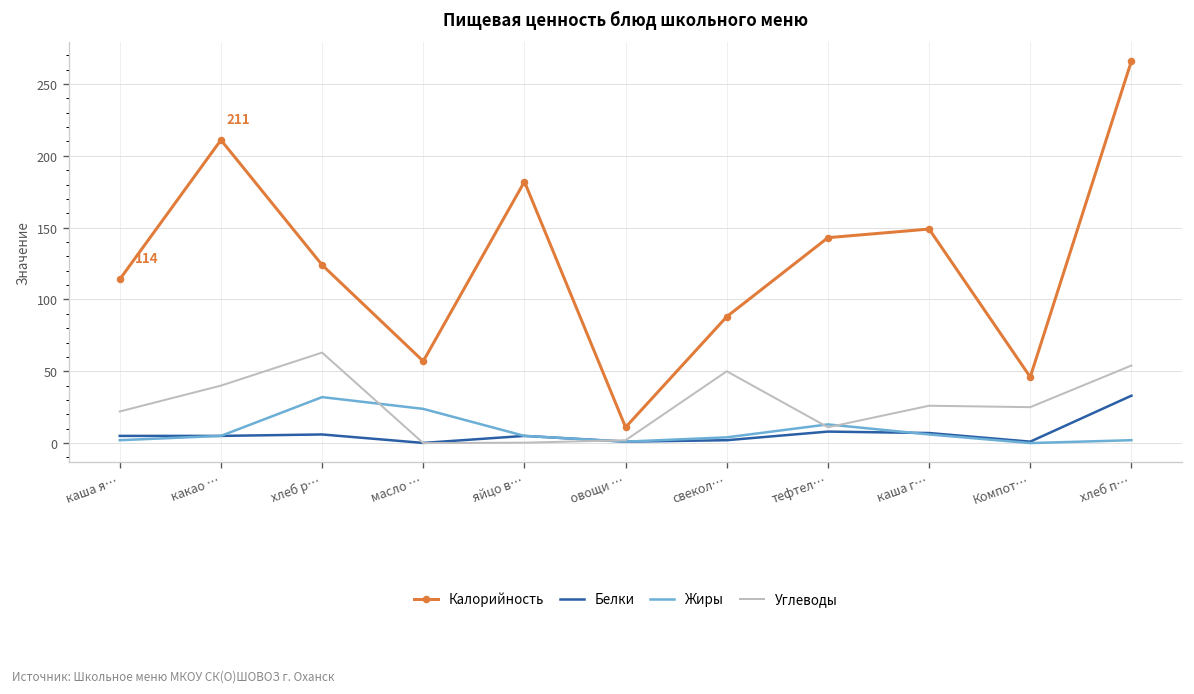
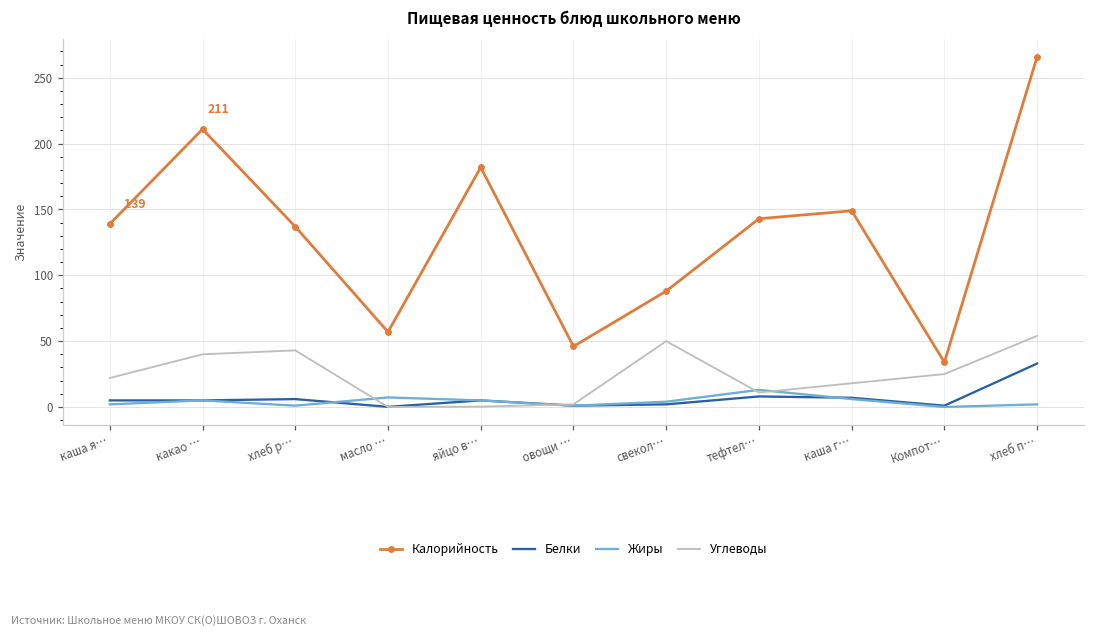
Калорийность, каша я…: 114 -> 139
Калорийность, хлеб р…: 124 -> 137
Жиры, хлеб р…: 32 -> 1
Углеводы, хлеб р…: 63 -> 43
Жиры, масло …: 24 -> 7
Калорийность, овощи …: 11 -> 46
Углеводы, каша г…: 26 -> 18
Калорийность, Компот…: 46 -> 34
